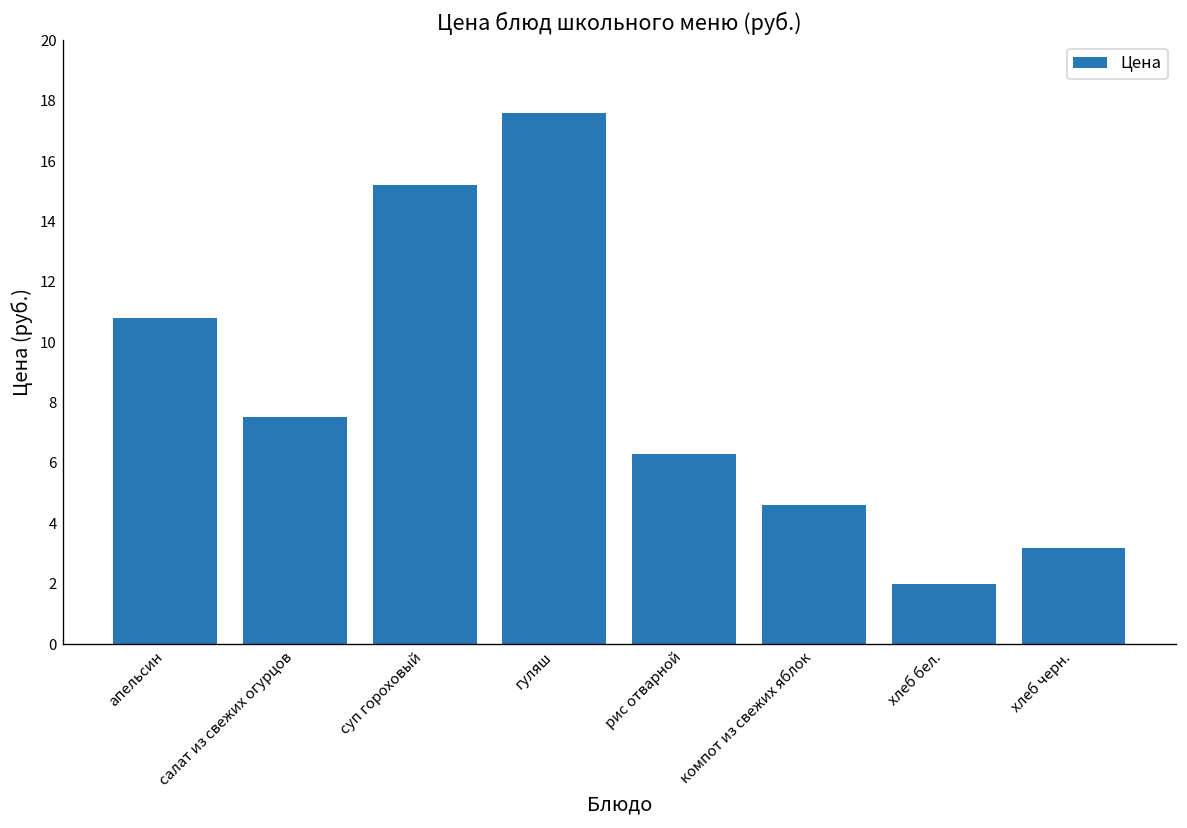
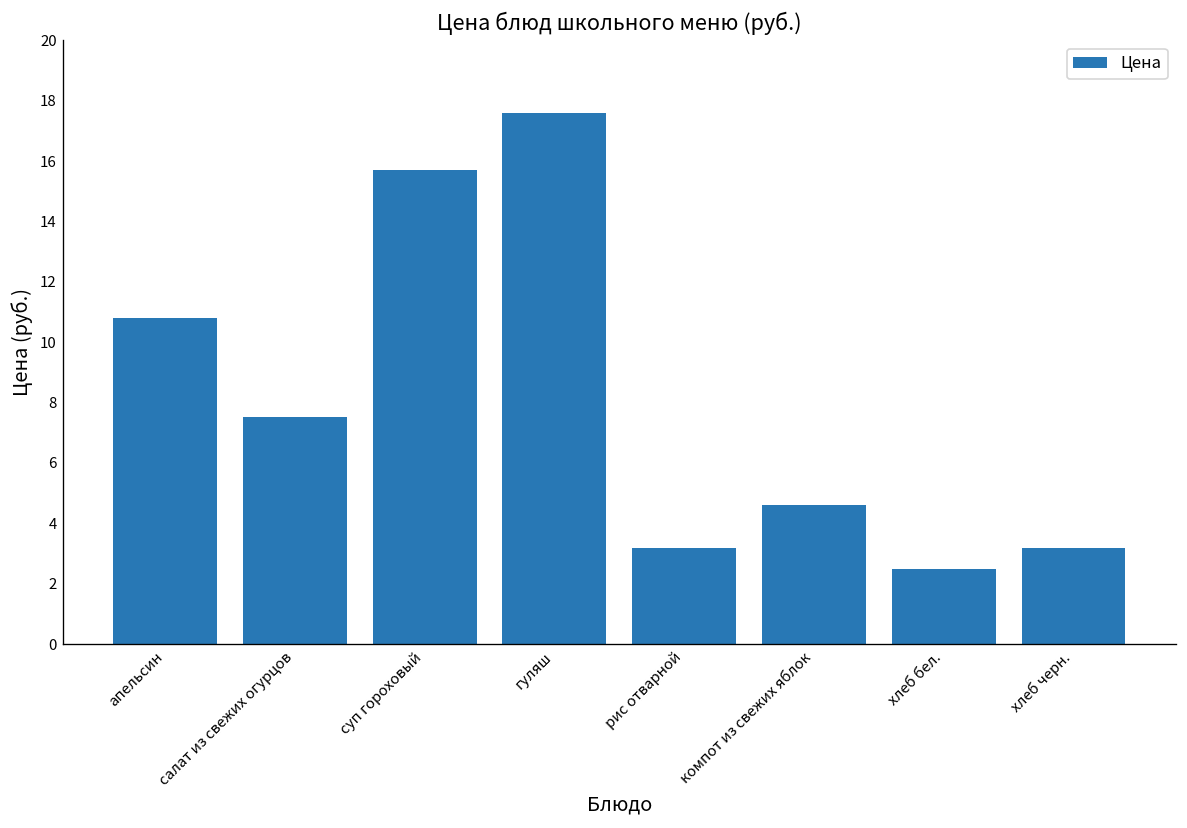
суп гороховый: 15.2 -> 15.7
рис отварной: 6.3 -> 3.2
хлеб бел.: 2.0 -> 2.5
